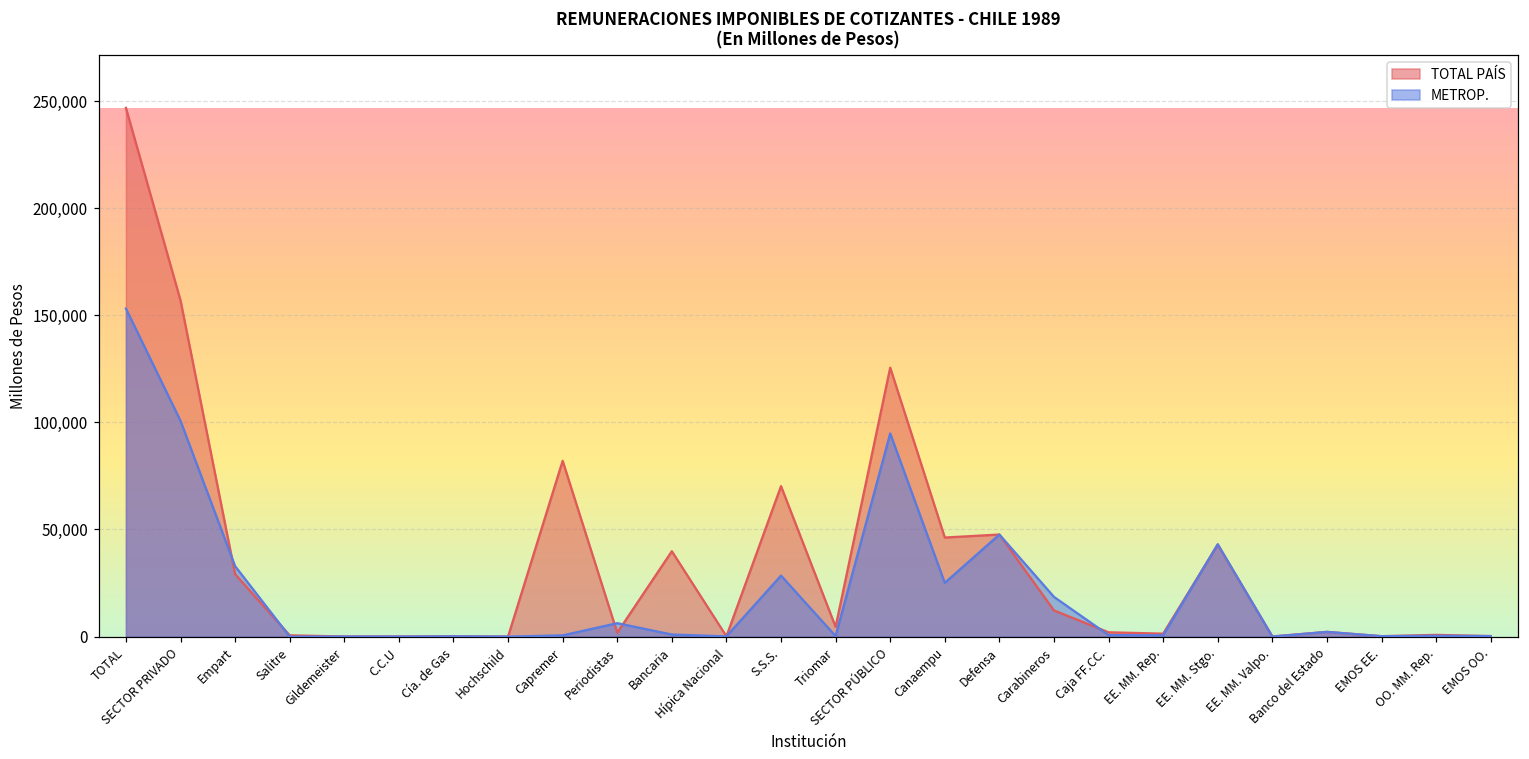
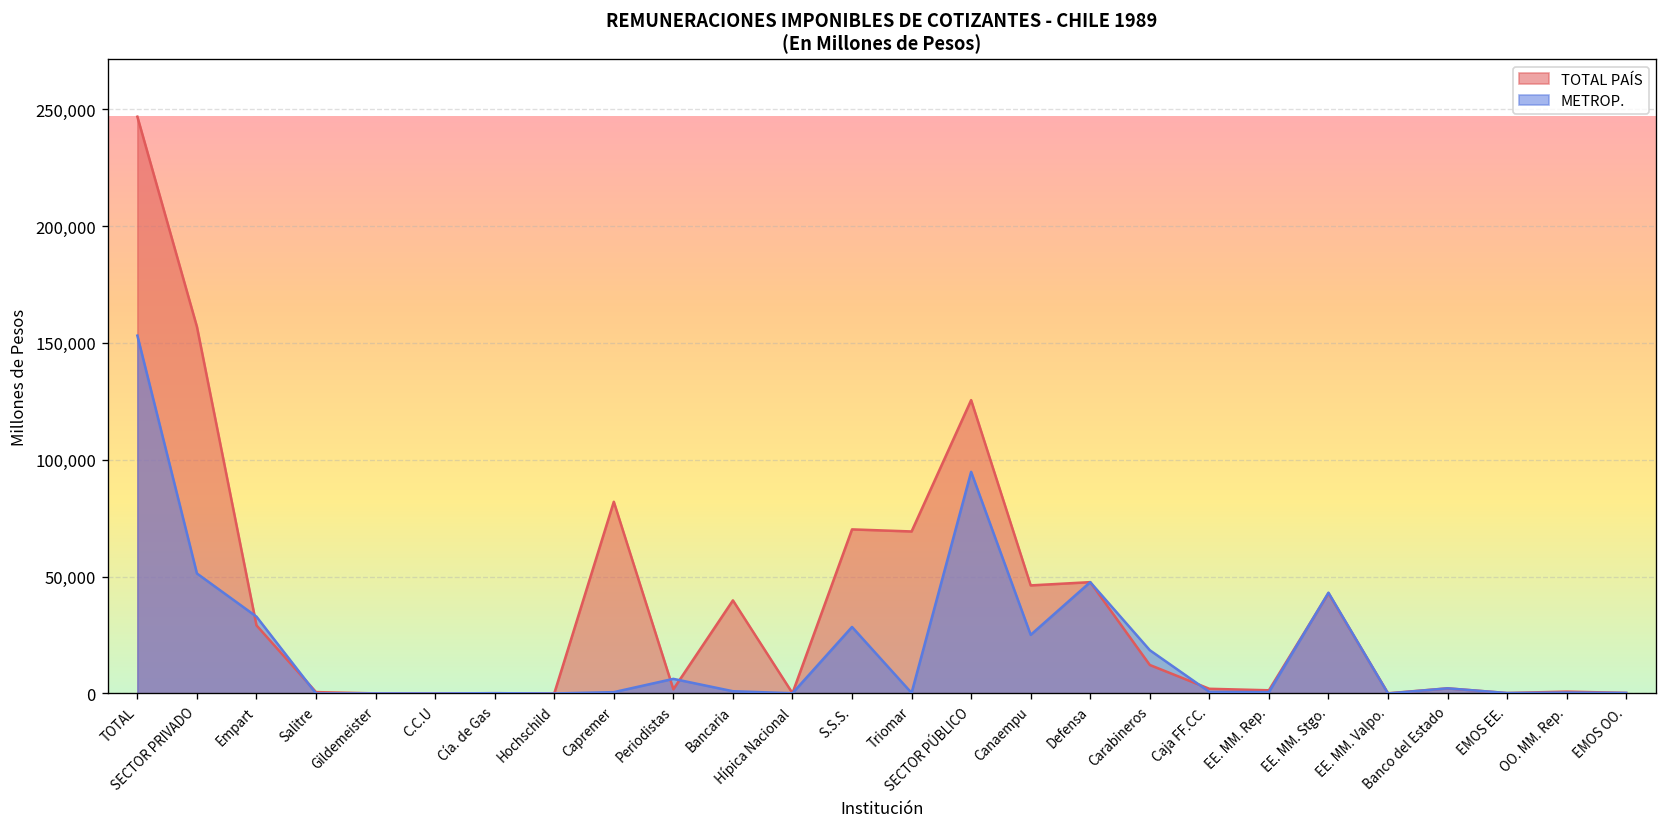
METROP., SECTOR PRIVADO: 101,000 -> 51,000
TOTAL PAÍS, Triomar: 5,000 -> 69,000
